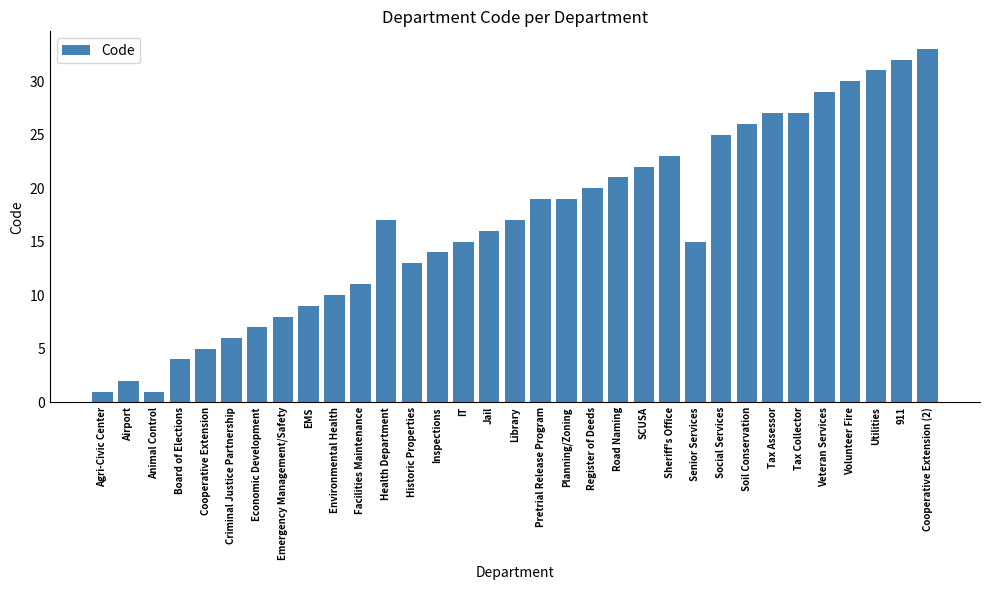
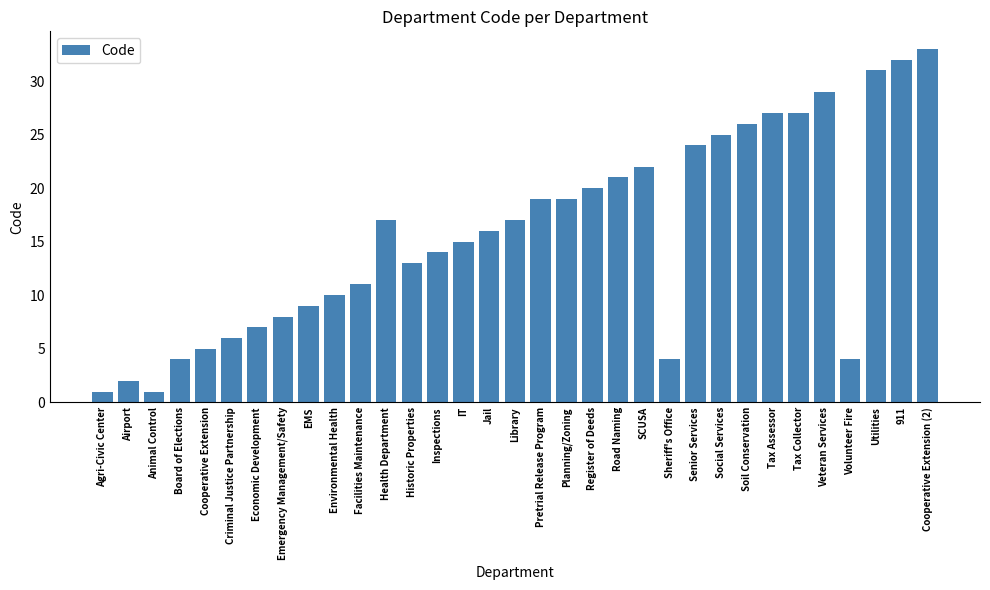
Sheriff's Office: 23 -> 4
Senior Services: 15 -> 24
Volunteer Fire: 30 -> 4
